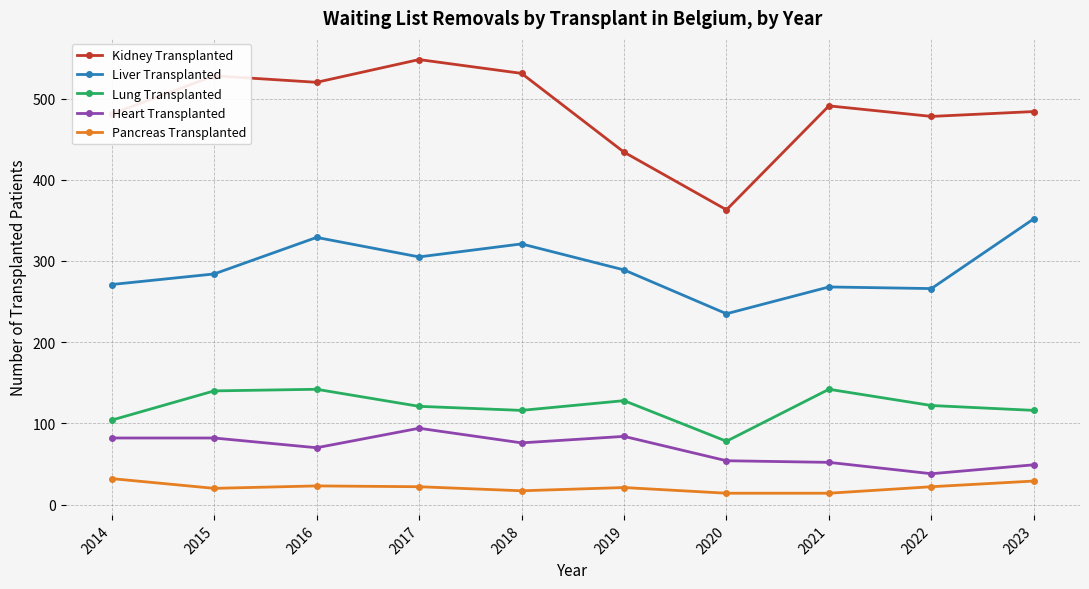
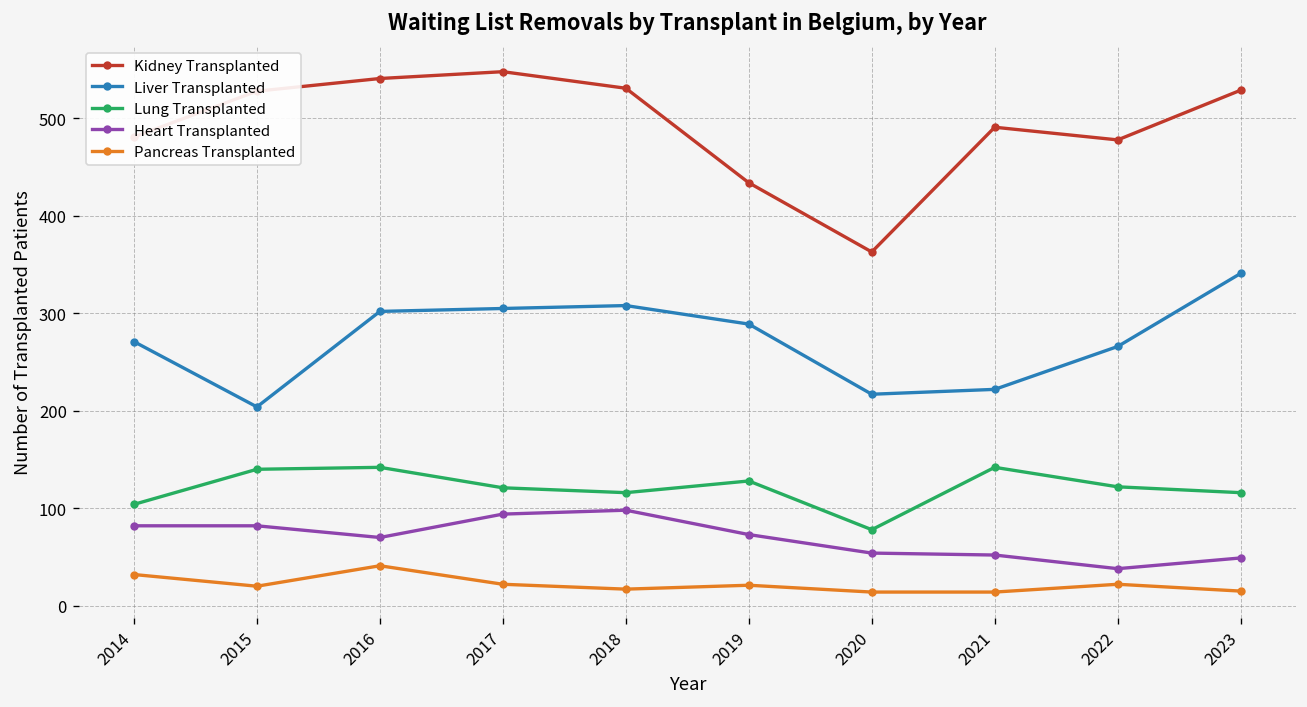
Liver Transplanted, 2015: 280 -> 200
Kidney Transplanted, 2016: 520 -> 540
Liver Transplanted, 2016: 330 -> 300
Pancreas Transplanted, 2016: 20 -> 40
Liver Transplanted, 2018: 320 -> 310
Heart Transplanted, 2018: 80 -> 100
Heart Transplanted, 2019: 80 -> 70
Liver Transplanted, 2020: 240 -> 220
Liver Transplanted, 2021: 270 -> 220
Kidney Transplanted, 2023: 480 -> 530
Liver Transplanted, 2023: 350 -> 340
Pancreas Transplanted, 2023: 30 -> 20
